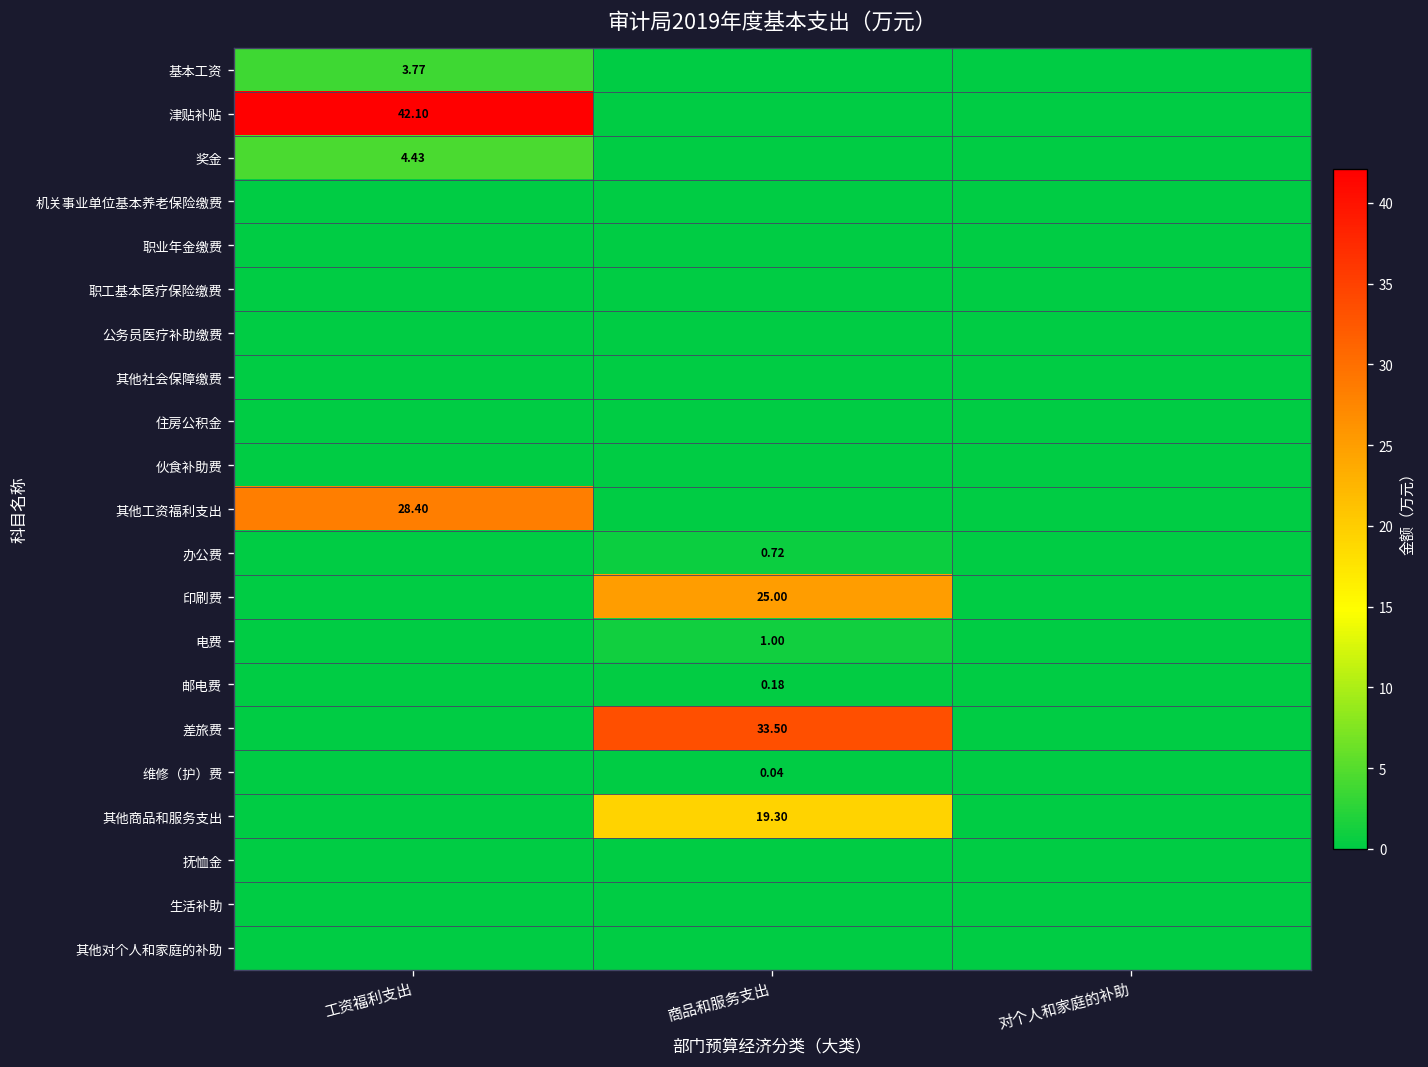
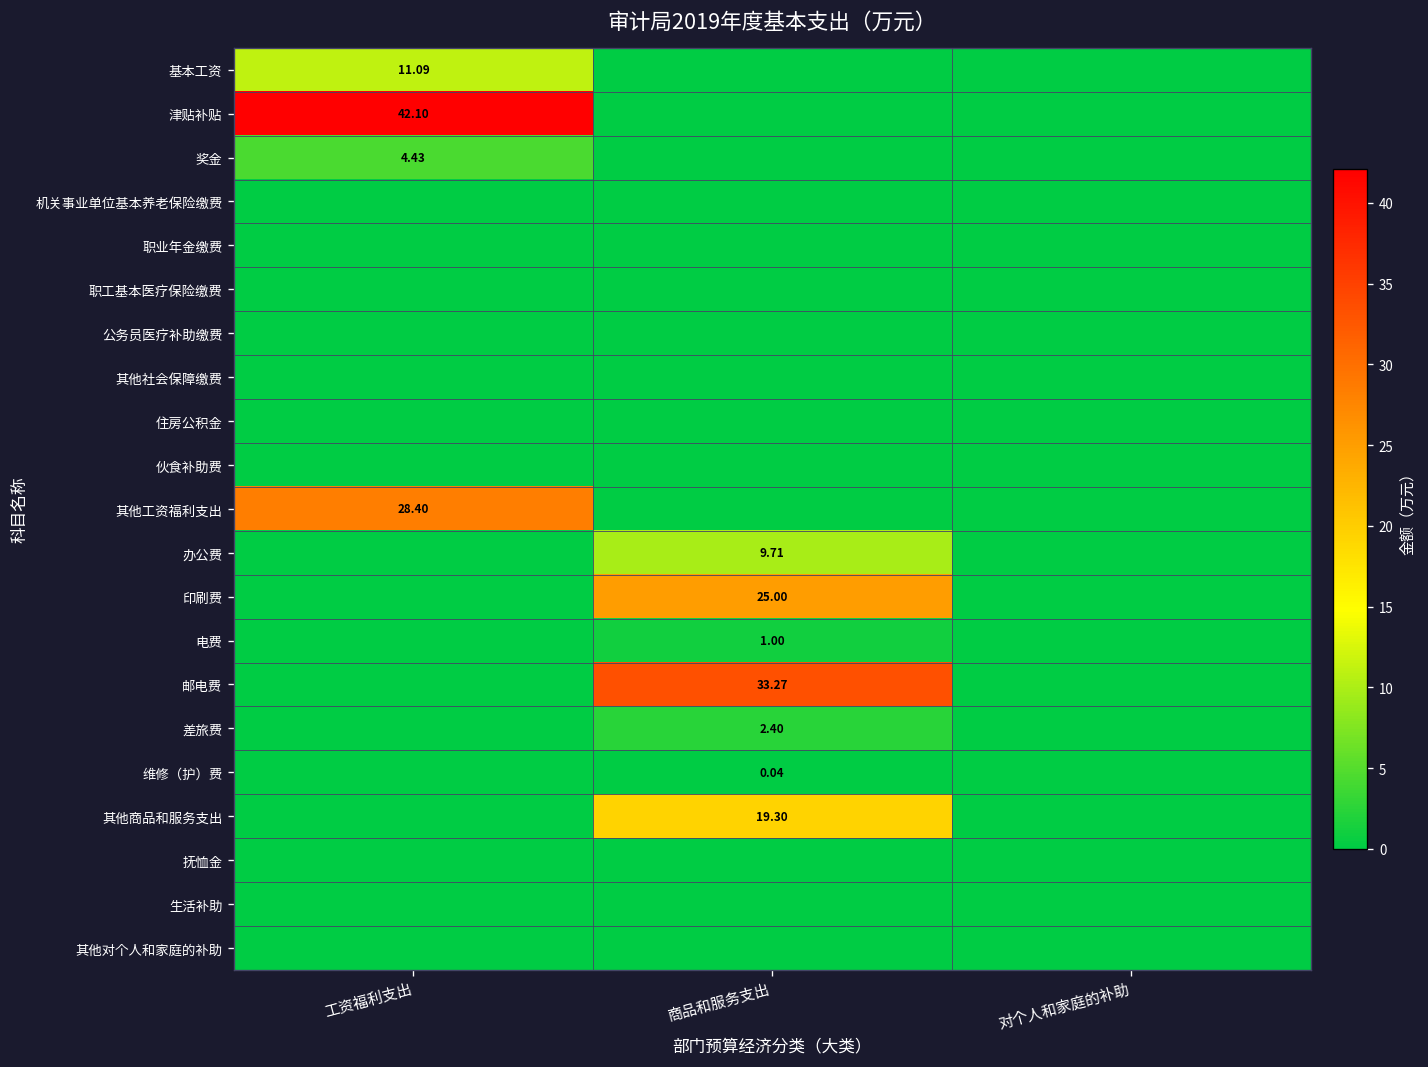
基本工资, 工资福利支出: 3.77 -> 11.09
办公费, 商品和服务支出: 0.72 -> 9.71
邮电费, 商品和服务支出: 0.18 -> 33.27
差旅费, 商品和服务支出: 33.50 -> 2.40
